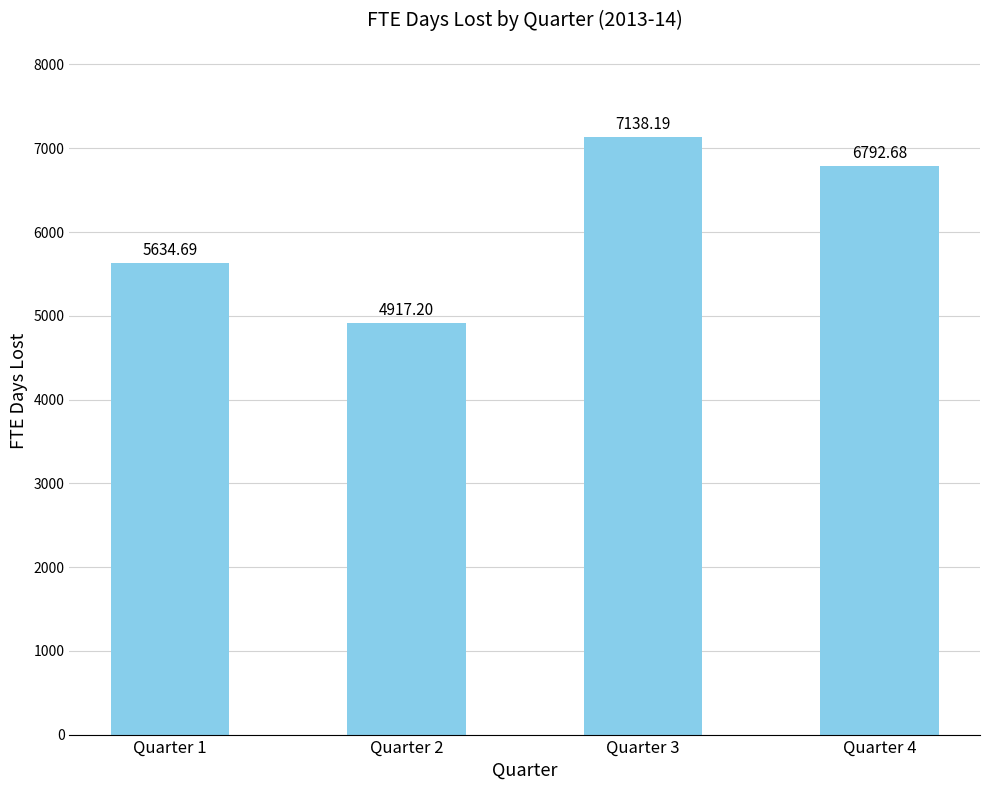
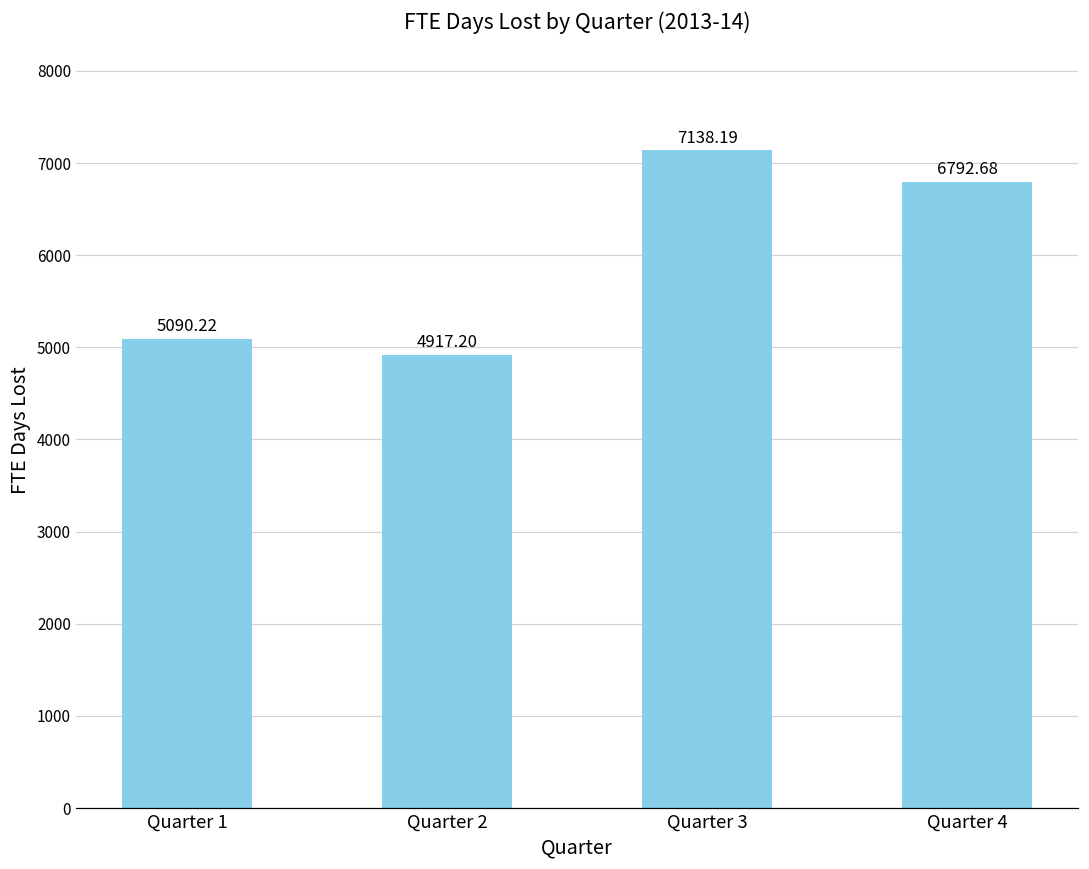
Quarter 1: 5634.69 -> 5090.22
